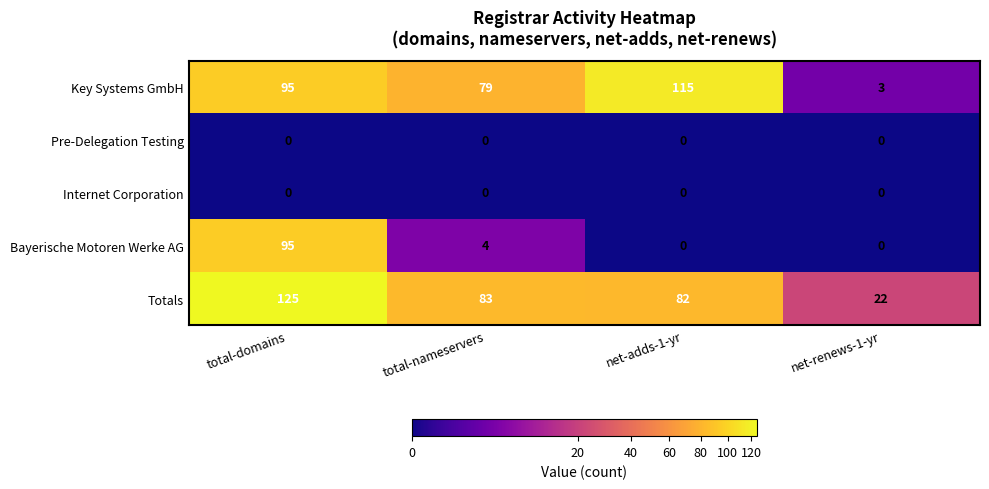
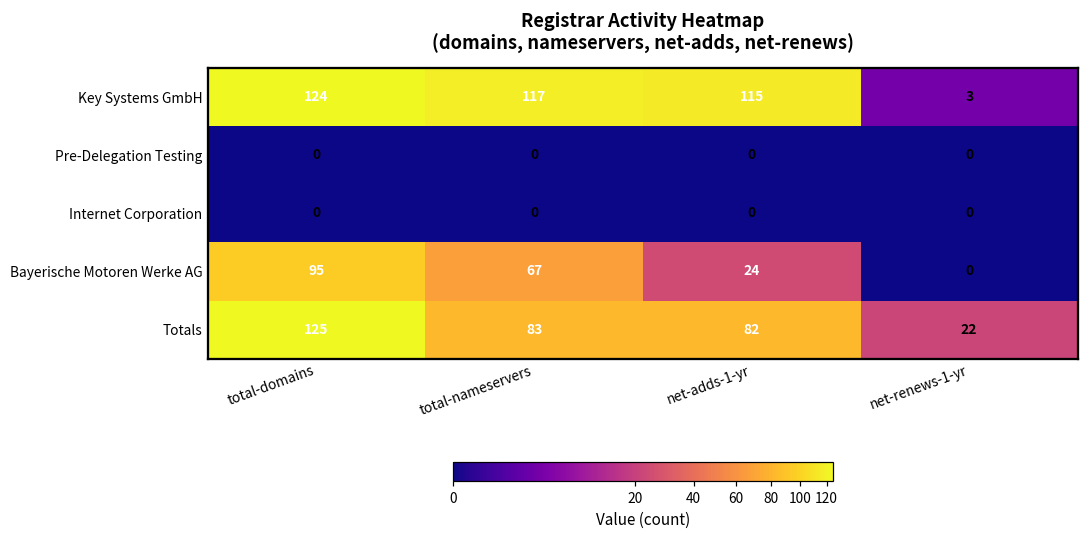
Key Systems GmbH, total-domains: 95 -> 124
Key Systems GmbH, total-nameservers: 79 -> 117
Bayerische Motoren Werke AG, total-nameservers: 4 -> 67
Bayerische Motoren Werke AG, net-adds-1-yr: 0 -> 24
